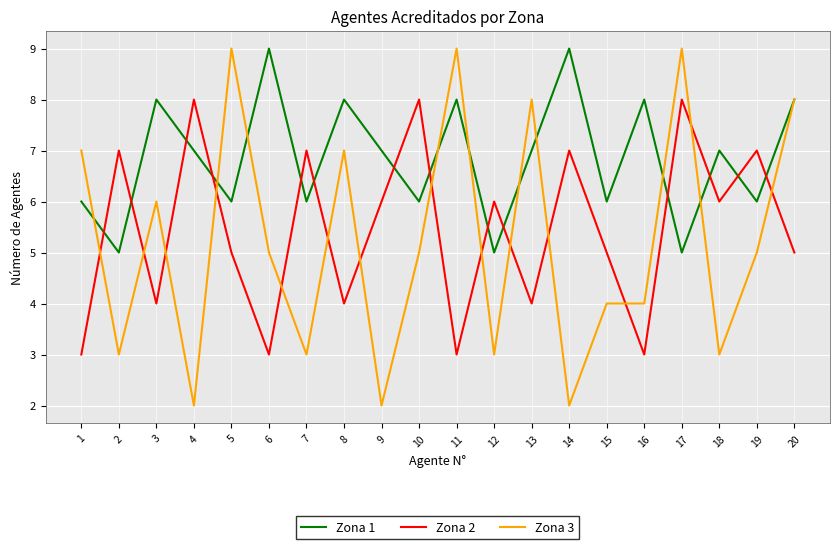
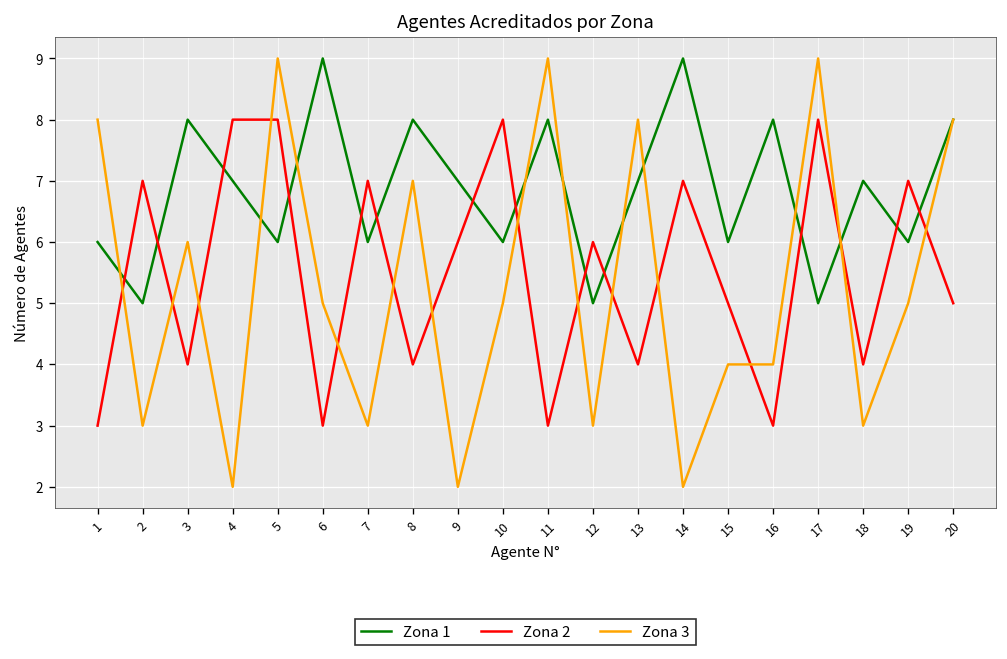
Zona 3, 1: 7 -> 8
Zona 2, 5: 5 -> 8
Zona 2, 18: 6 -> 4
